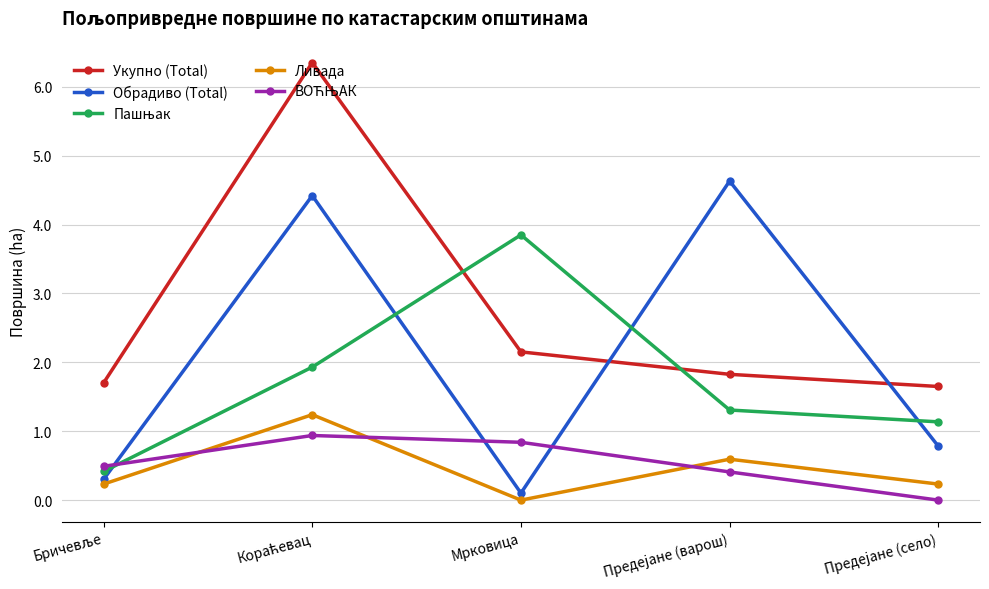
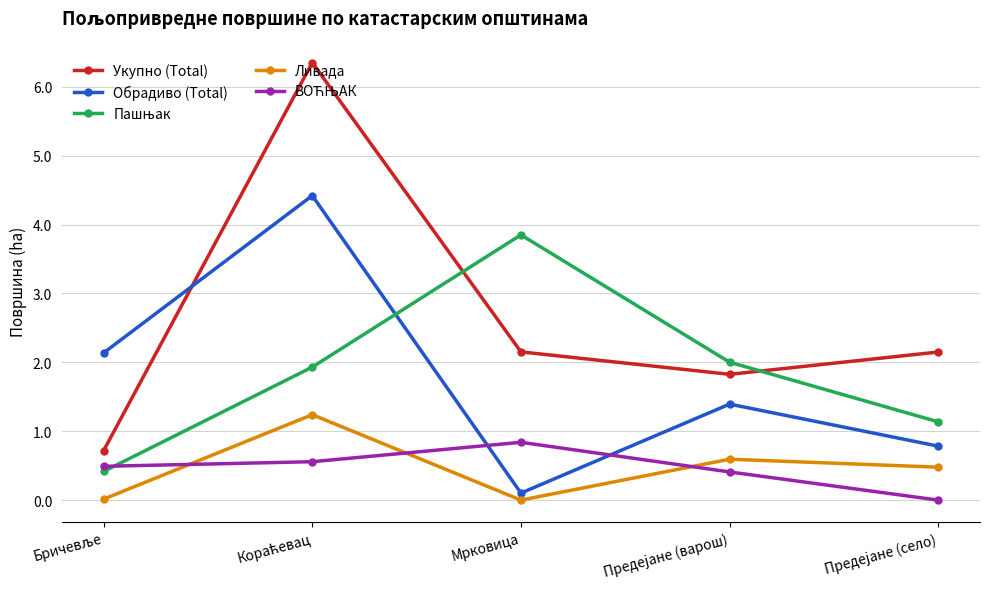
Укупно (Total), Бричевље: 1.7 -> 0.7
Обрадиво (Total), Бричевље: 0.3 -> 2.1
Ливада, Бричевље: 0.2 -> 0.0
ВОЋЊАК, Кораћевац: 0.9 -> 0.6
Обрадиво (Total), Предејане (варош): 4.6 -> 1.4
Пашњак, Предејане (варош): 1.3 -> 2.0
Укупно (Total), Предејане (село): 1.6 -> 2.1
Ливада, Предејане (село): 0.2 -> 0.5
